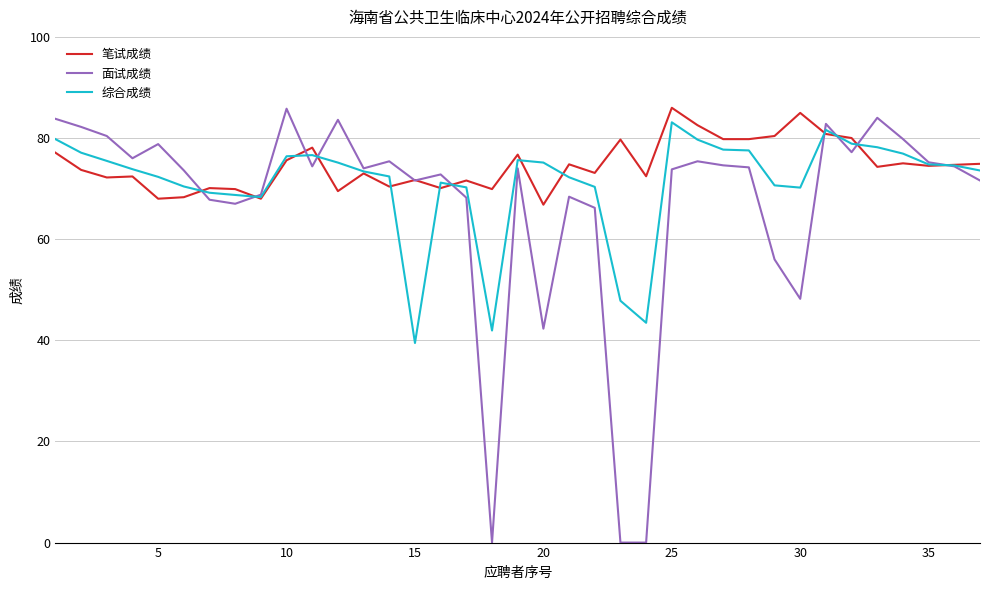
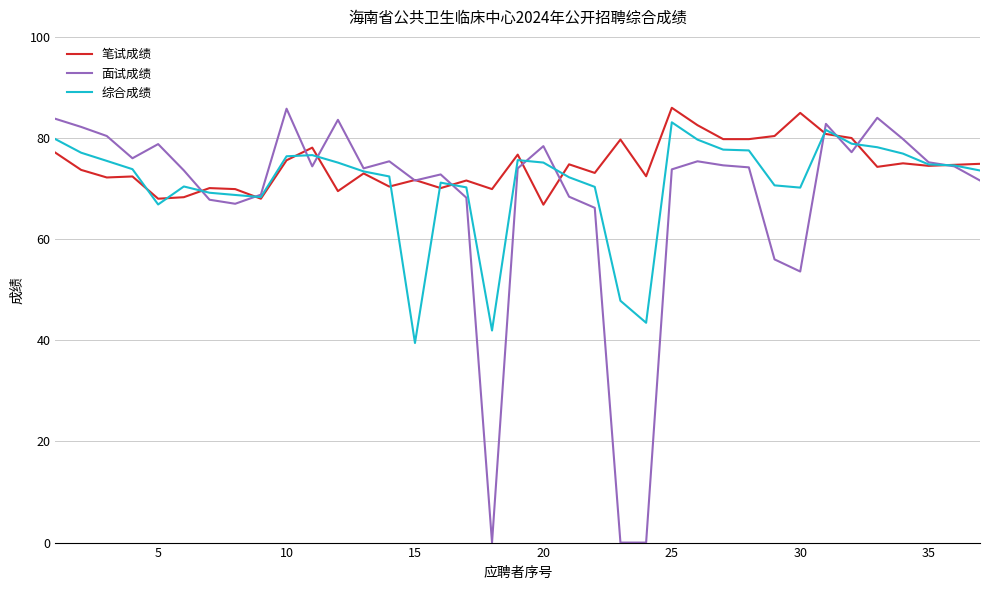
综合成绩, 5: 72 -> 67
面试成绩, 20: 42 -> 78
面试成绩, 30: 48 -> 54
